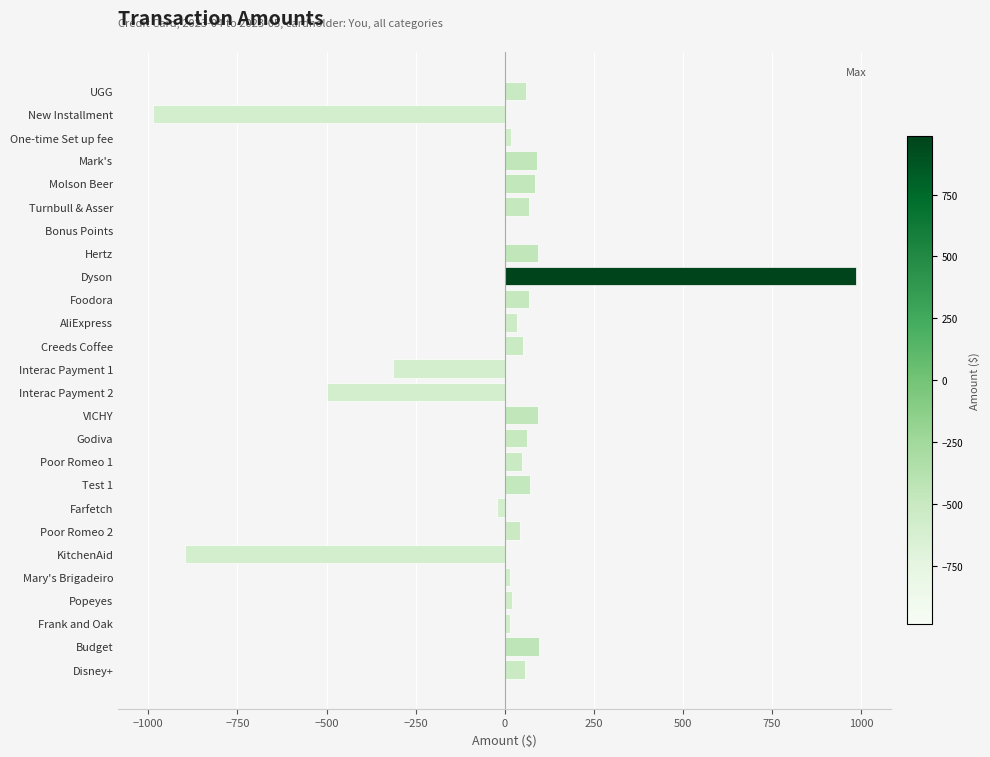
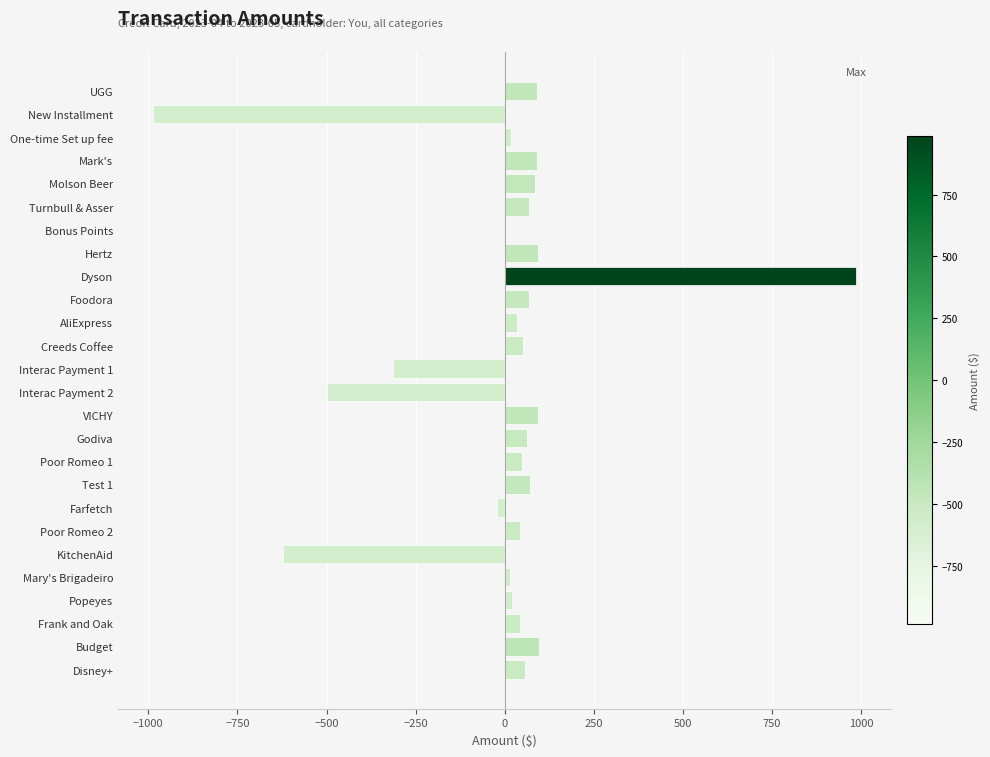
UGG: 60 -> 90
KitchenAid: -900 -> -620
Frank and Oak: 10 -> 40
